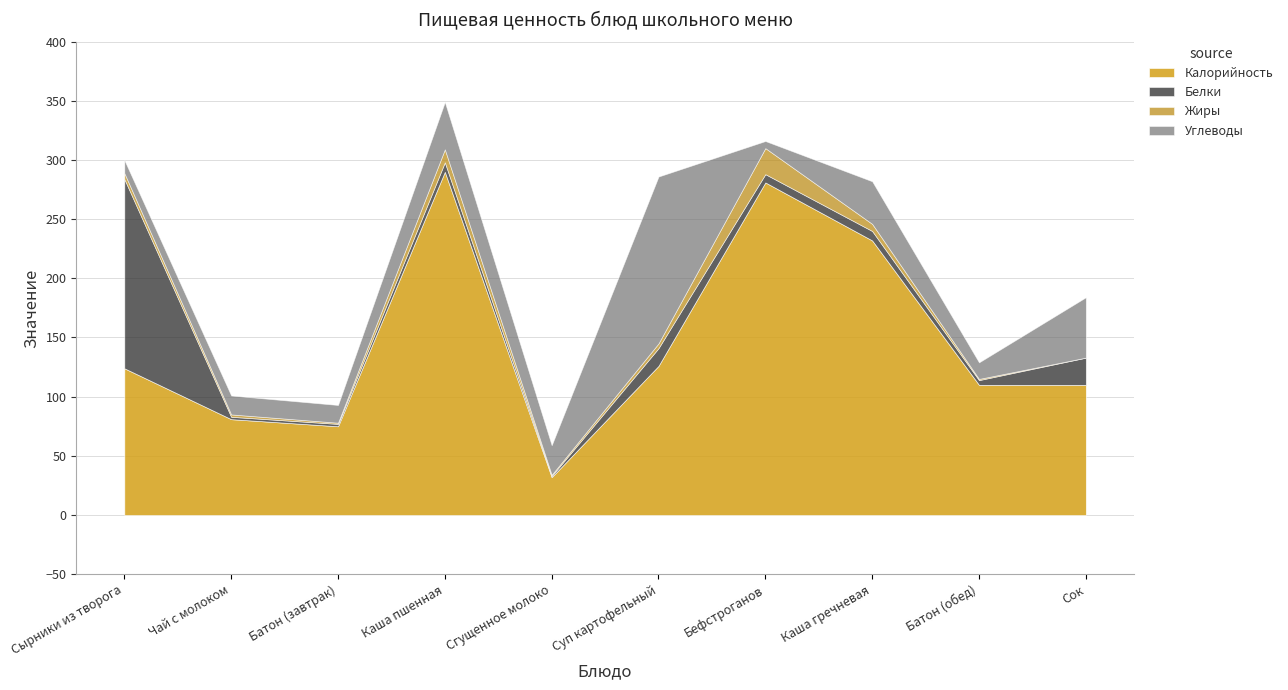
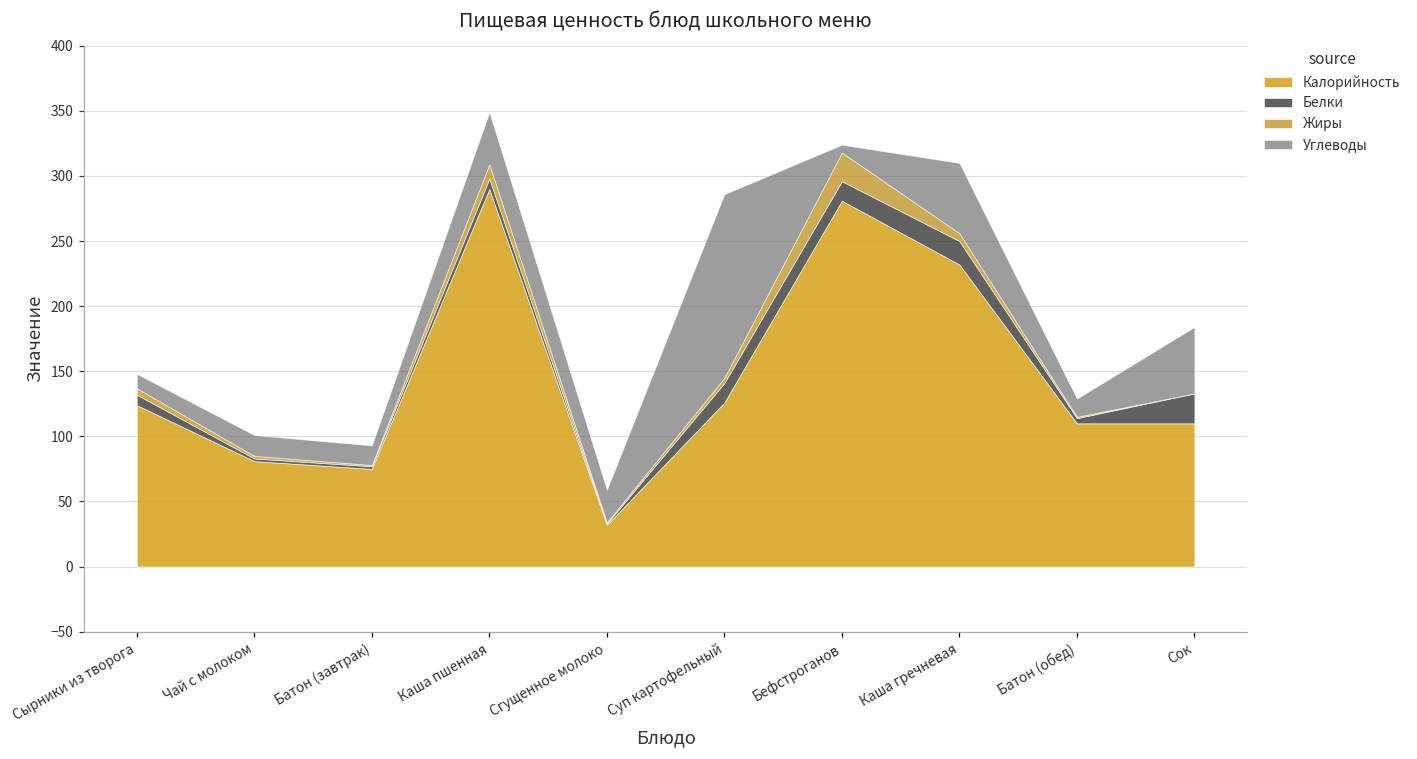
Белки, Сырники из творога: 160 -> 8
Белки, Бефстроганов: 7 -> 15
Белки, Каша гречневая: 8 -> 18
Углеводы, Каша гречневая: 36 -> 54
